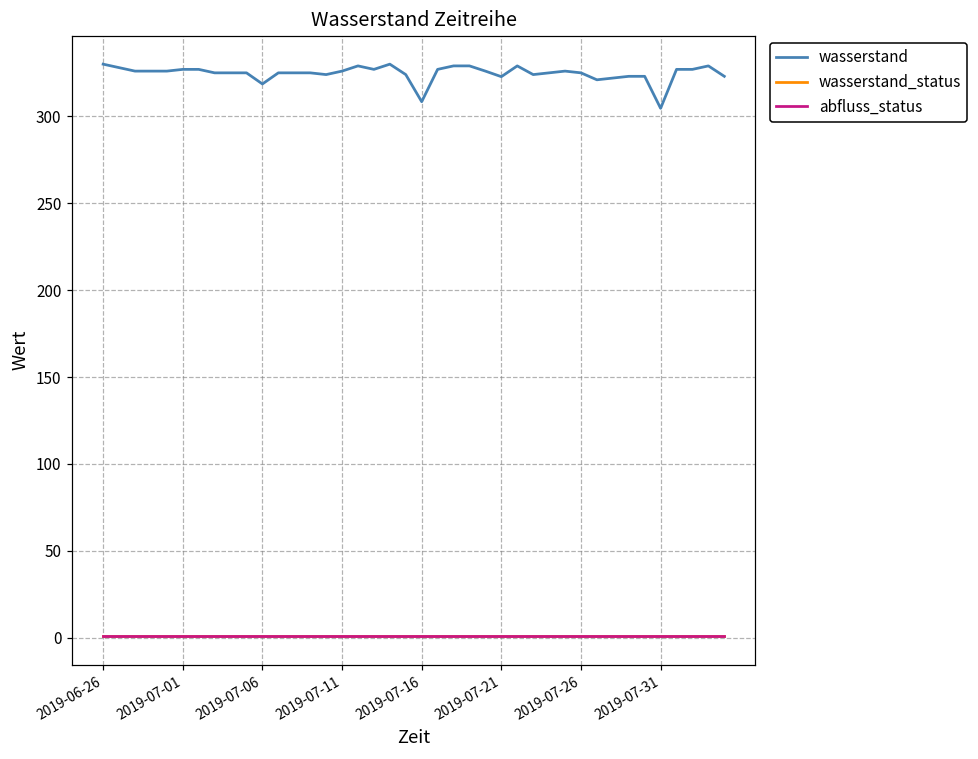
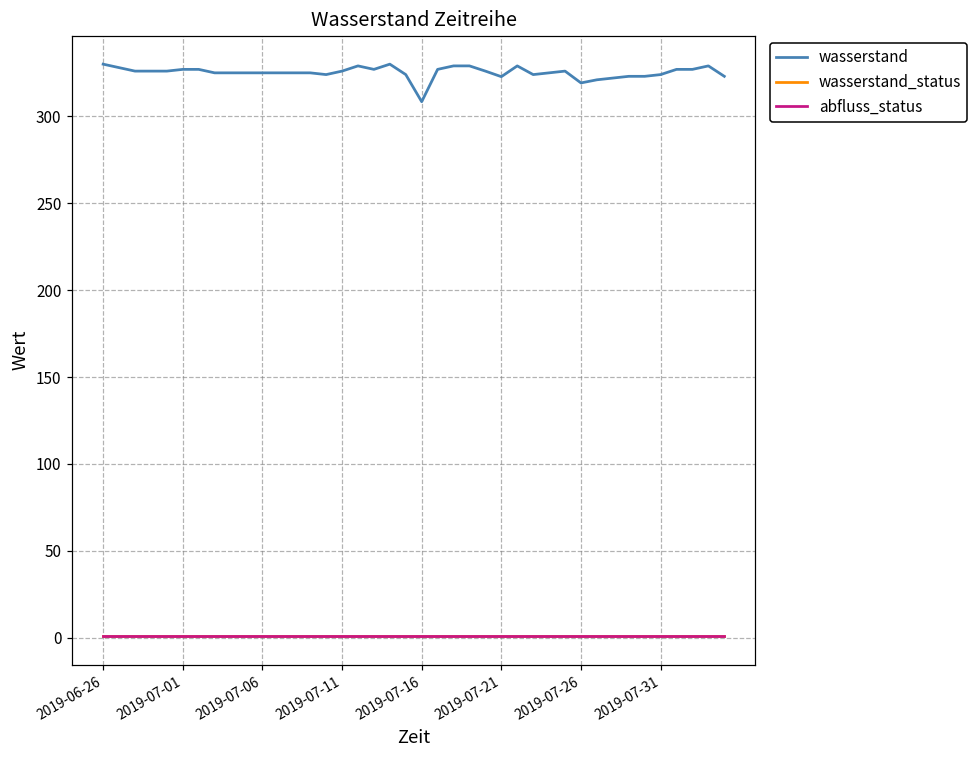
wasserstand, 2019-07-06: 319 -> 325
wasserstand, 2019-07-26: 325 -> 319
wasserstand, 2019-07-31: 305 -> 324
